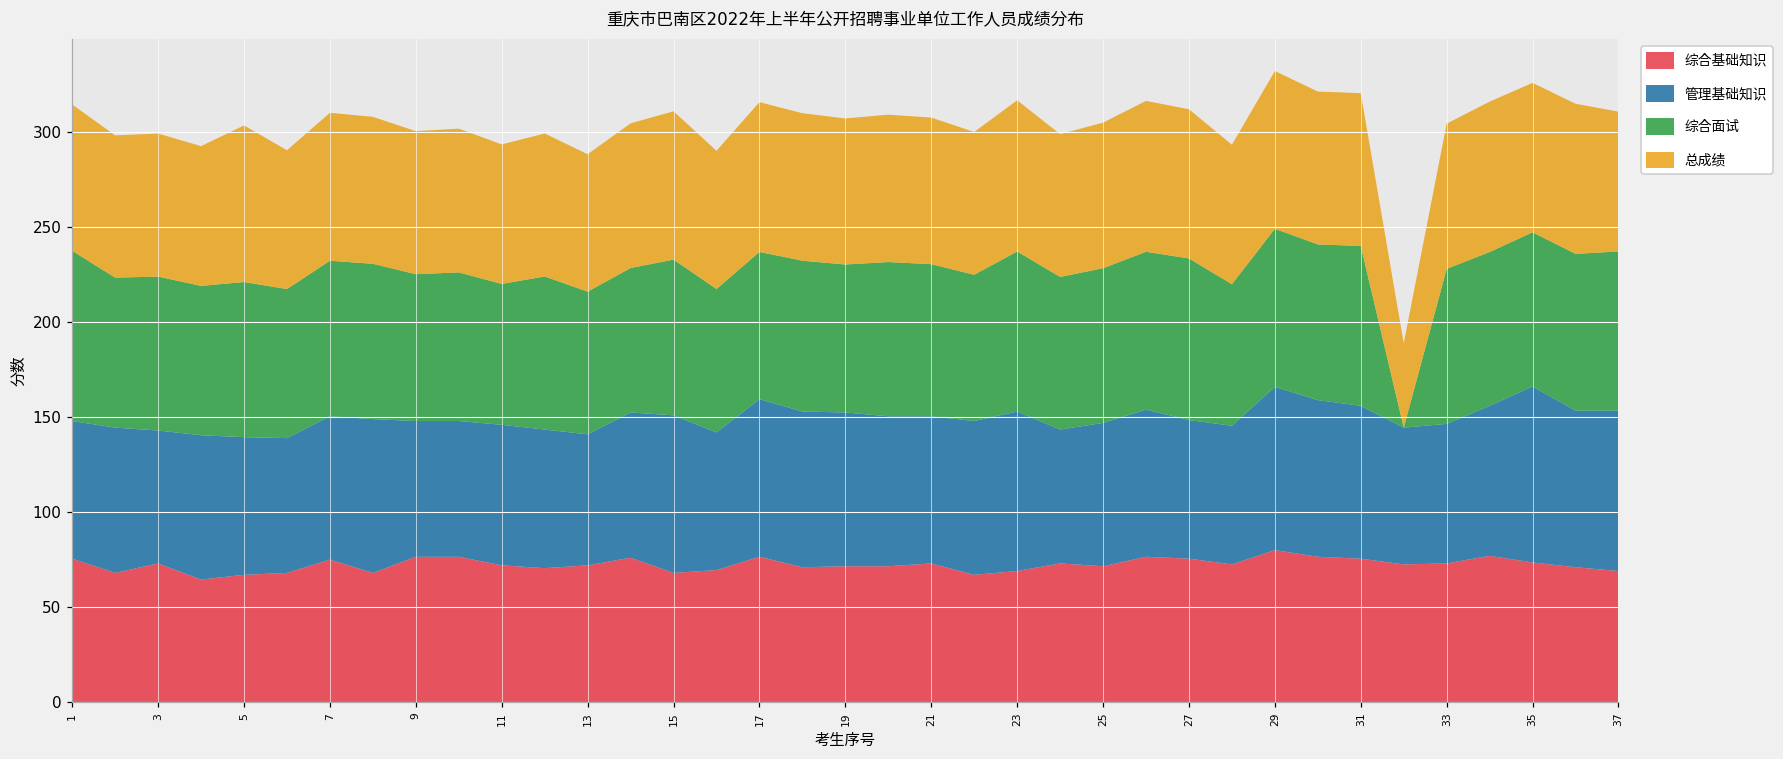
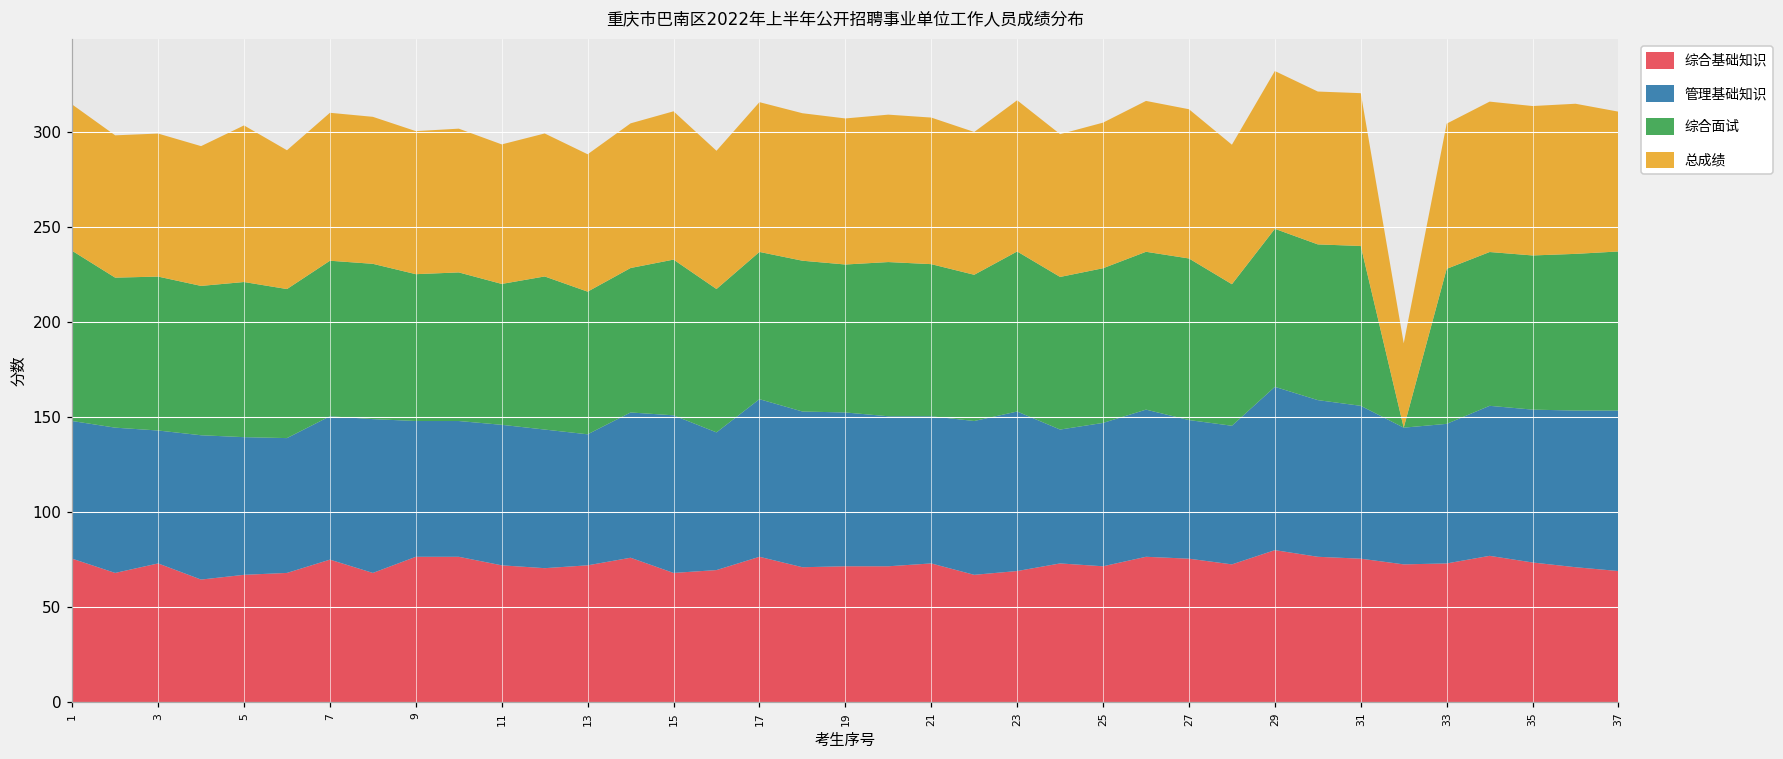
管理基础知识, 35: 93 -> 81
